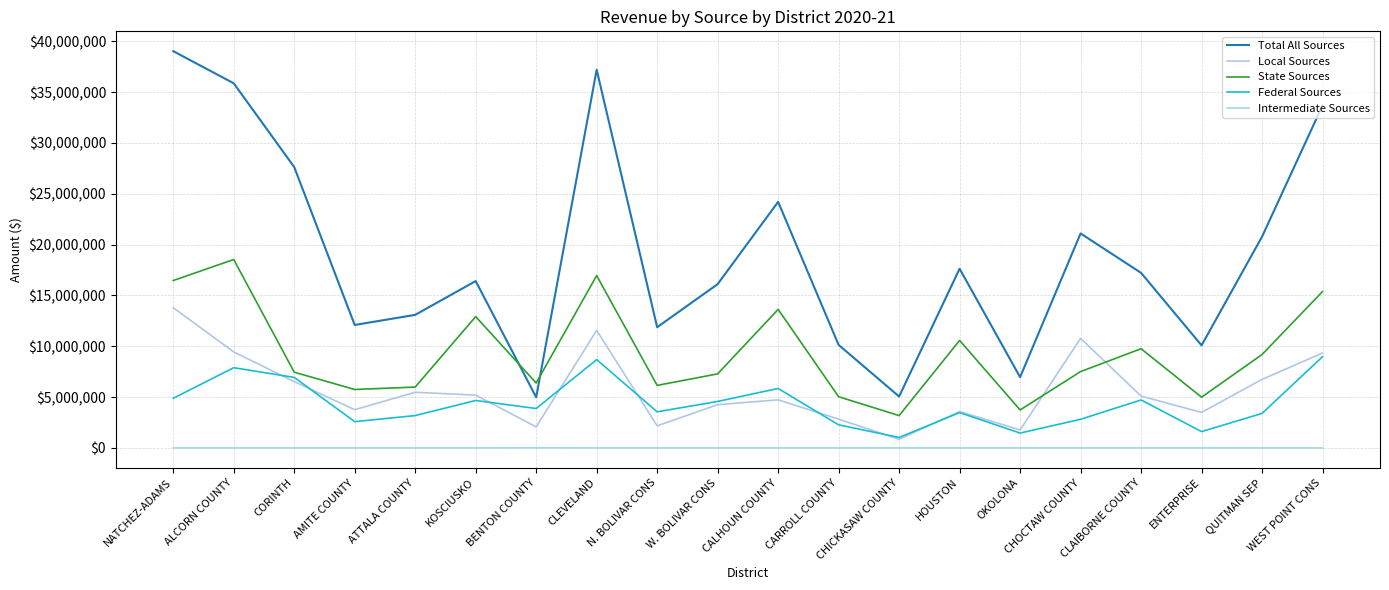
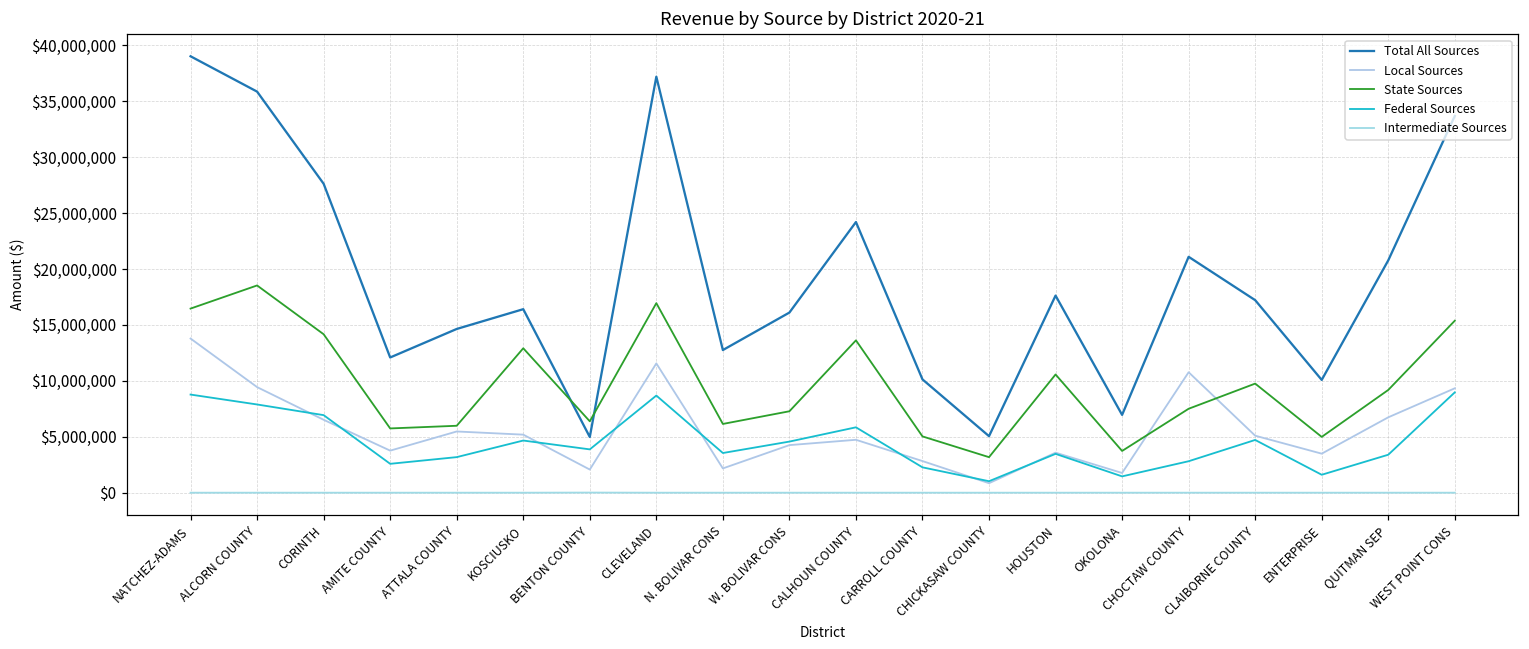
Federal Sources, NATCHEZ-ADAMS: $4,900,000 -> $8,800,000
State Sources, CORINTH: $7,400,000 -> $14,200,000
Total All Sources, ATTALA COUNTY: $13,100,000 -> $14,600,000
Total All Sources, N. BOLIVAR CONS: $11,900,000 -> $12,800,000
